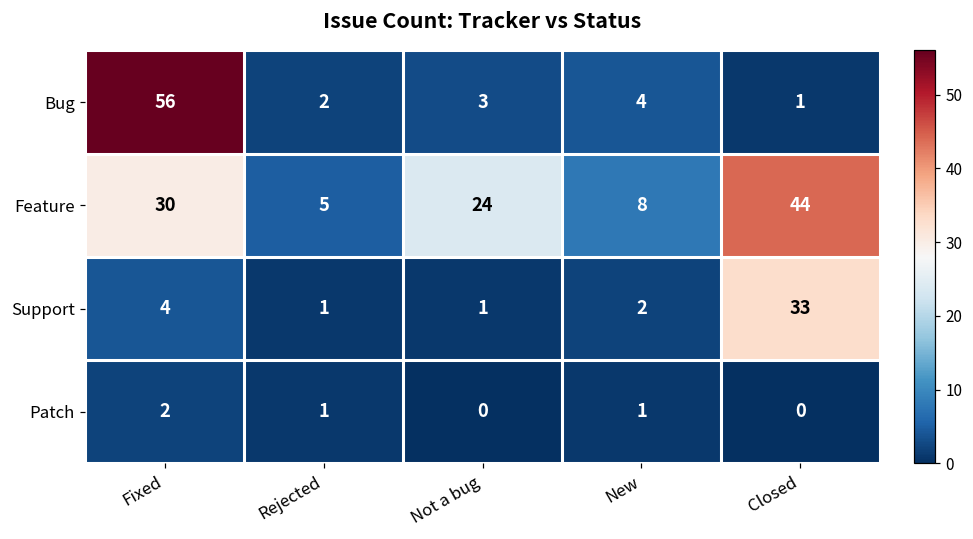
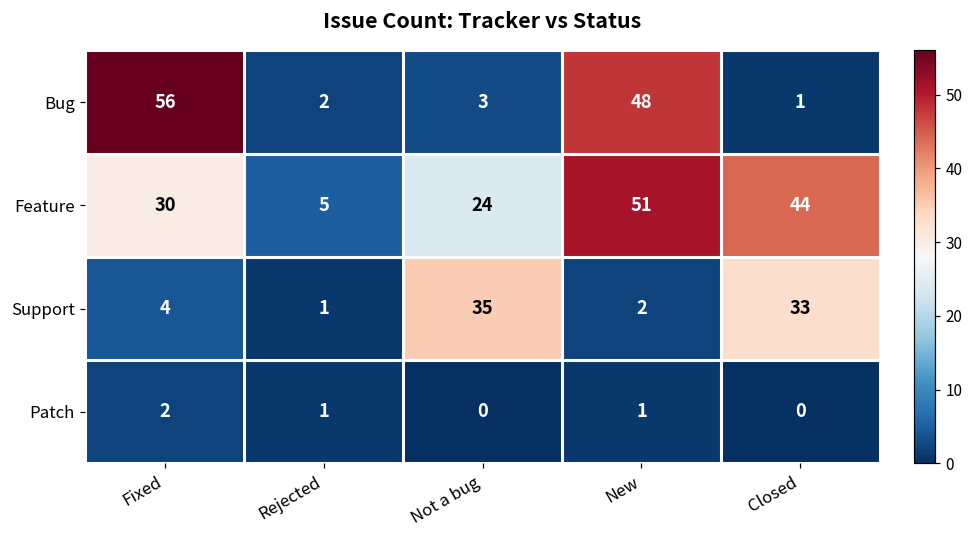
Bug, New: 4 -> 48
Feature, New: 8 -> 51
Support, Not a bug: 1 -> 35
